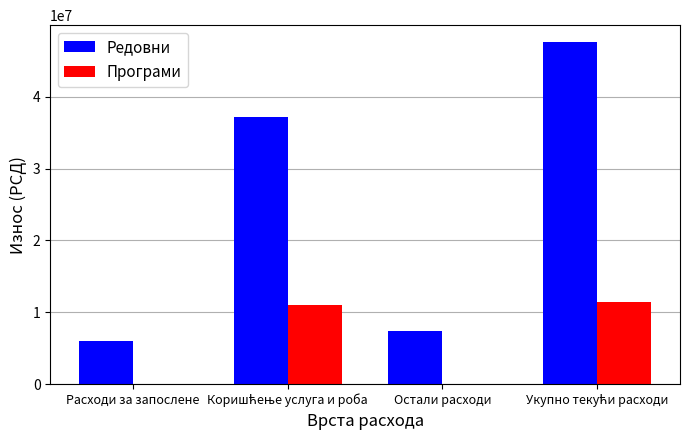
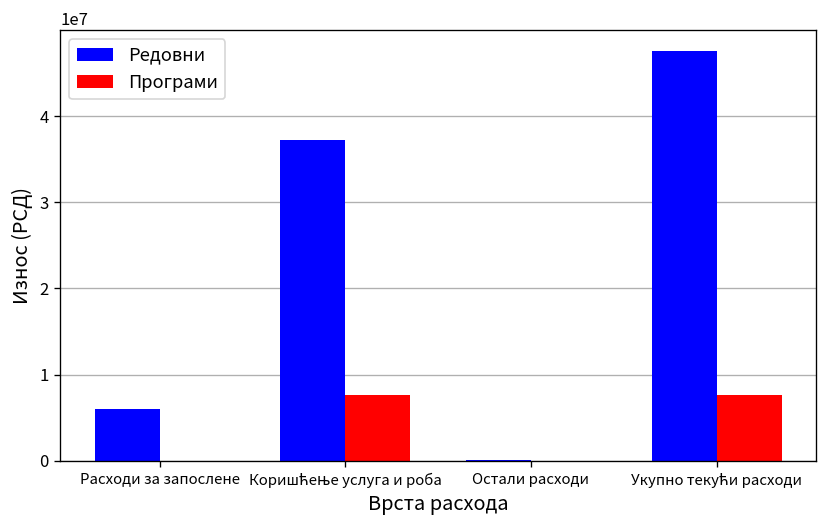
Програми, Коришћење услуга и роба: 11000000 -> 8000000
Редовни, Остали расходи: 7000000 -> 0
Програми, Укупно текући расходи: 11000000 -> 8000000
